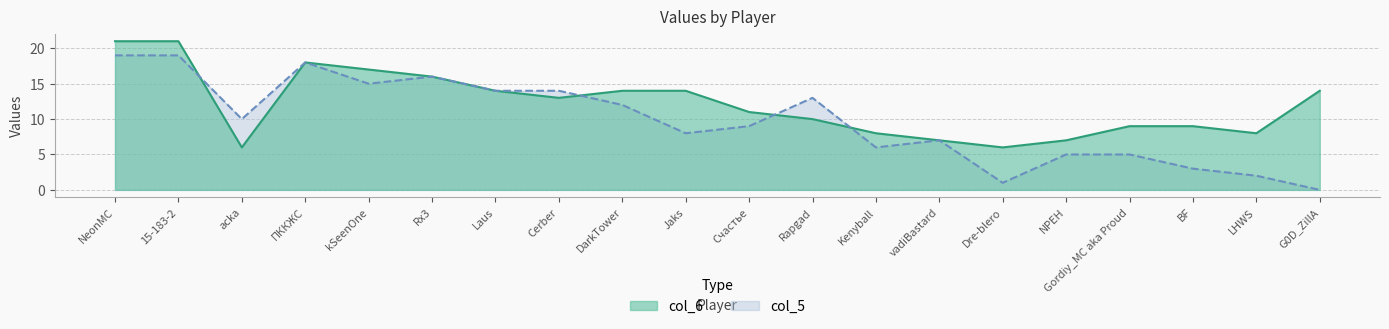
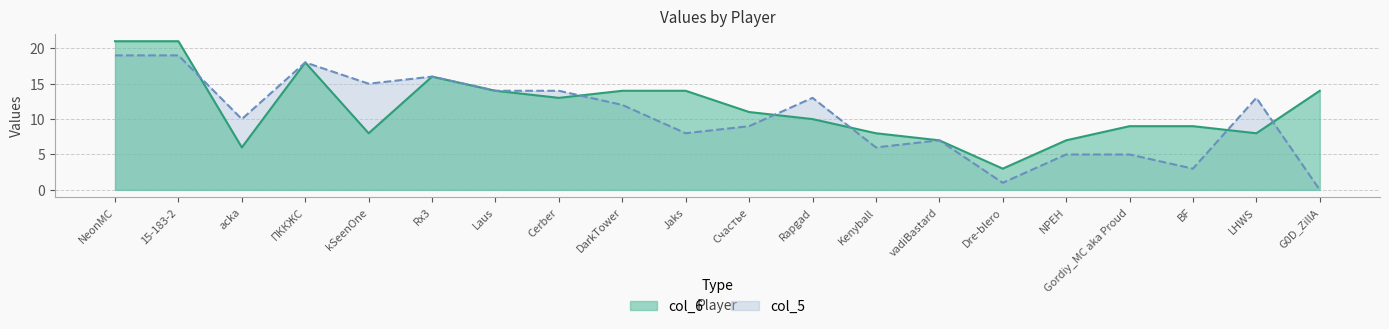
col_6, kSeenOne: 17 -> 8
col_6, Dre-blero: 6 -> 3
col_5, LHWS: 2 -> 13
